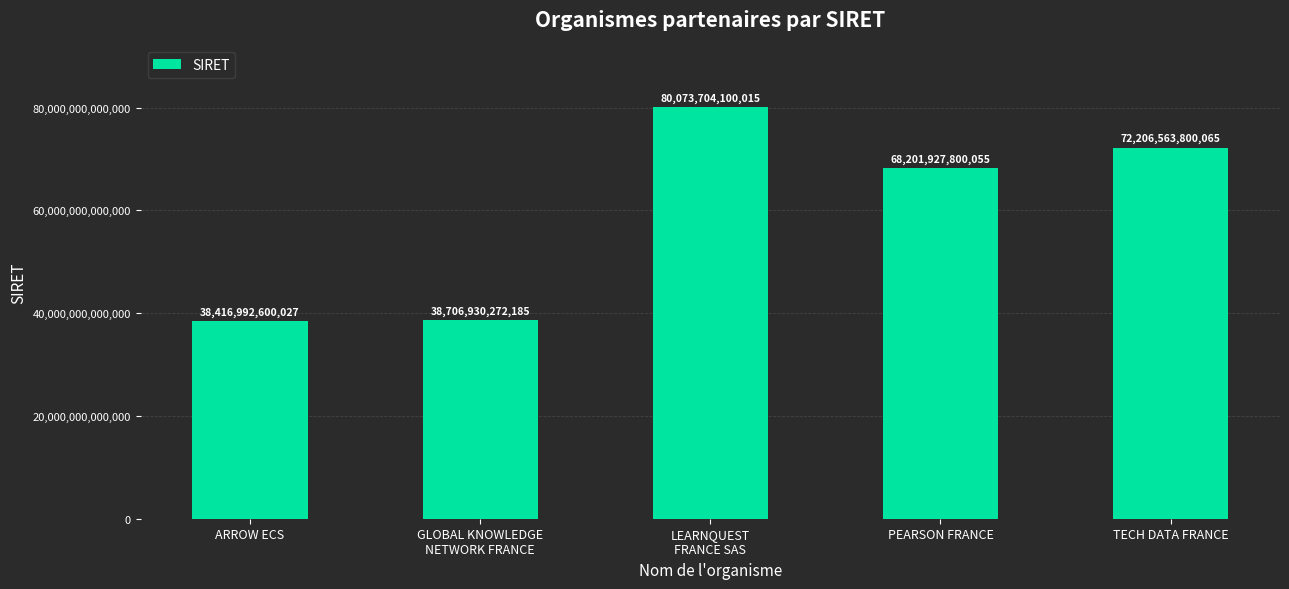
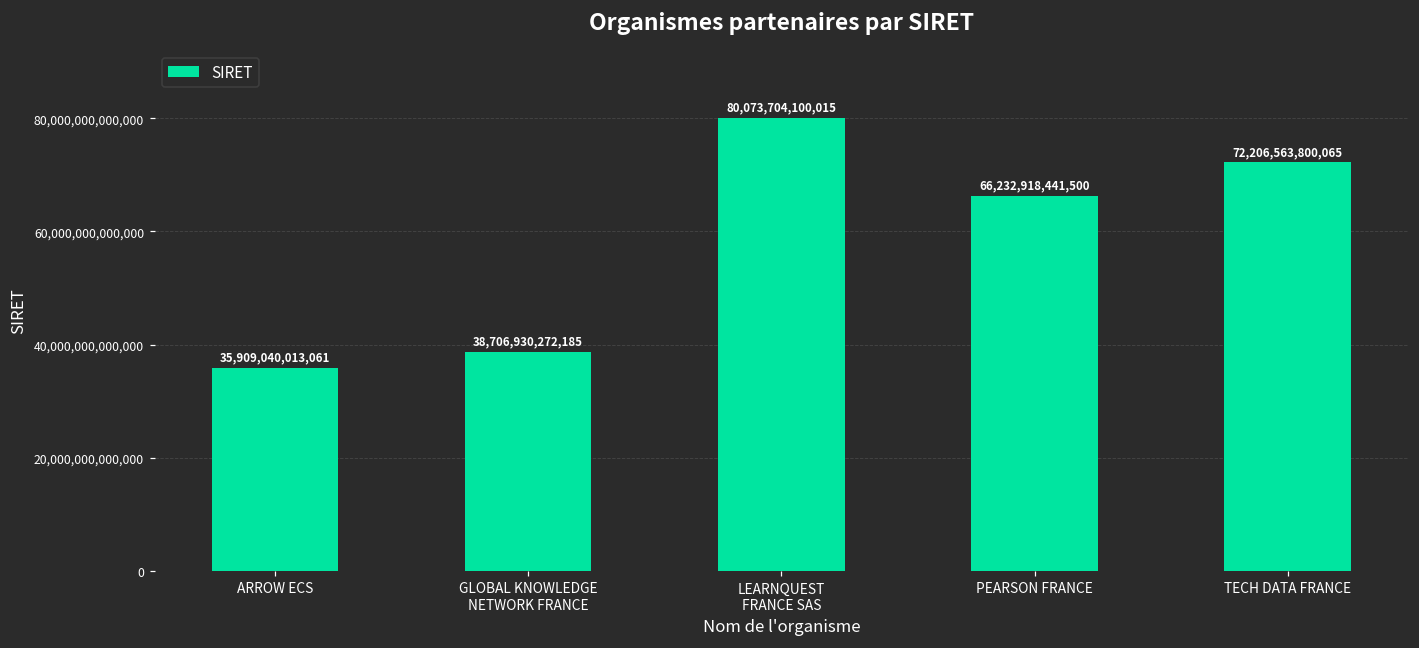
ARROW ECS: 38,416,992,600,027 -> 35,909,040,013,061
PEARSON FRANCE: 68,201,927,800,055 -> 66,232,918,441,500
